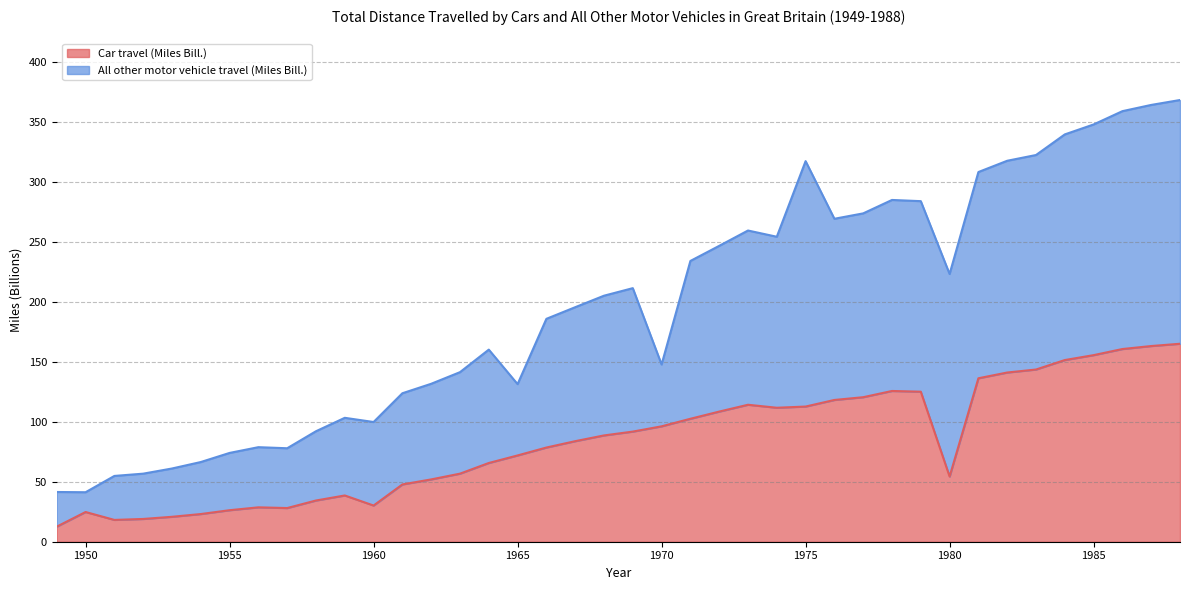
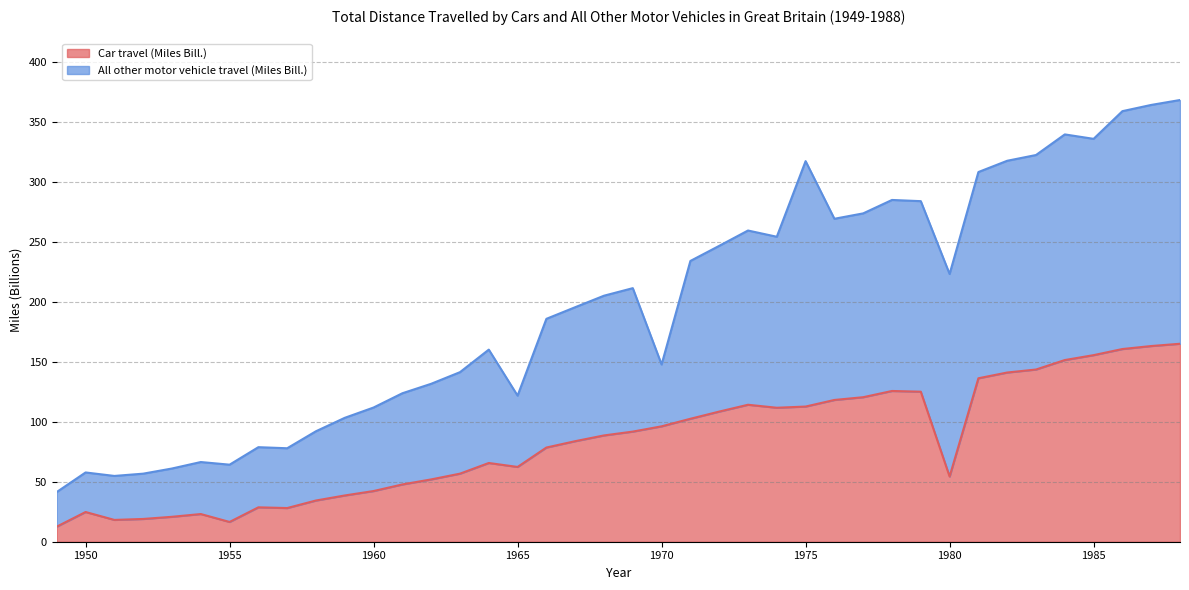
All other motor vehicle travel (Miles Bill.), 1950: 16 -> 33
Car travel (Miles Bill.), 1955: 26 -> 17
Car travel (Miles Bill.), 1960: 30 -> 42
Car travel (Miles Bill.), 1965: 72 -> 62
All other motor vehicle travel (Miles Bill.), 1985: 193 -> 181
